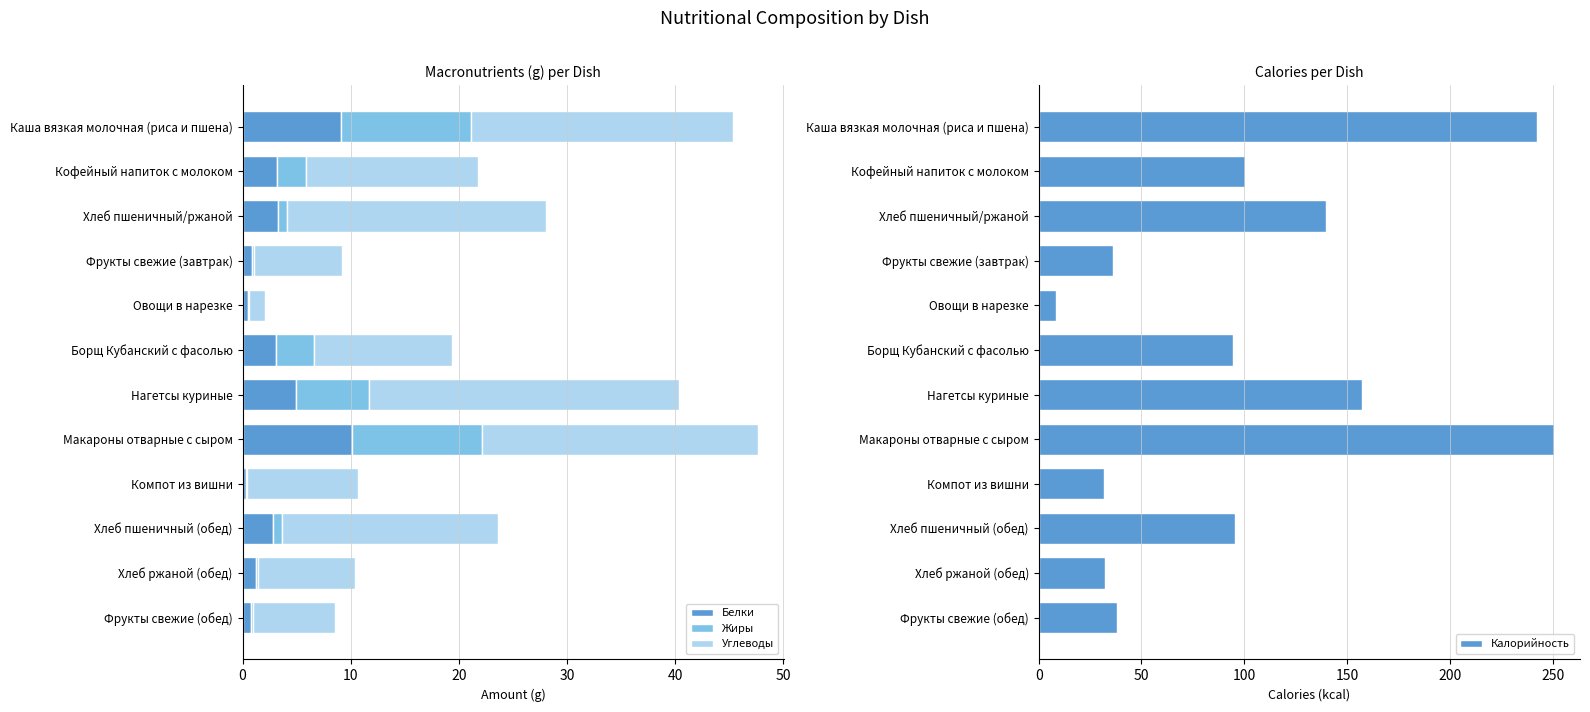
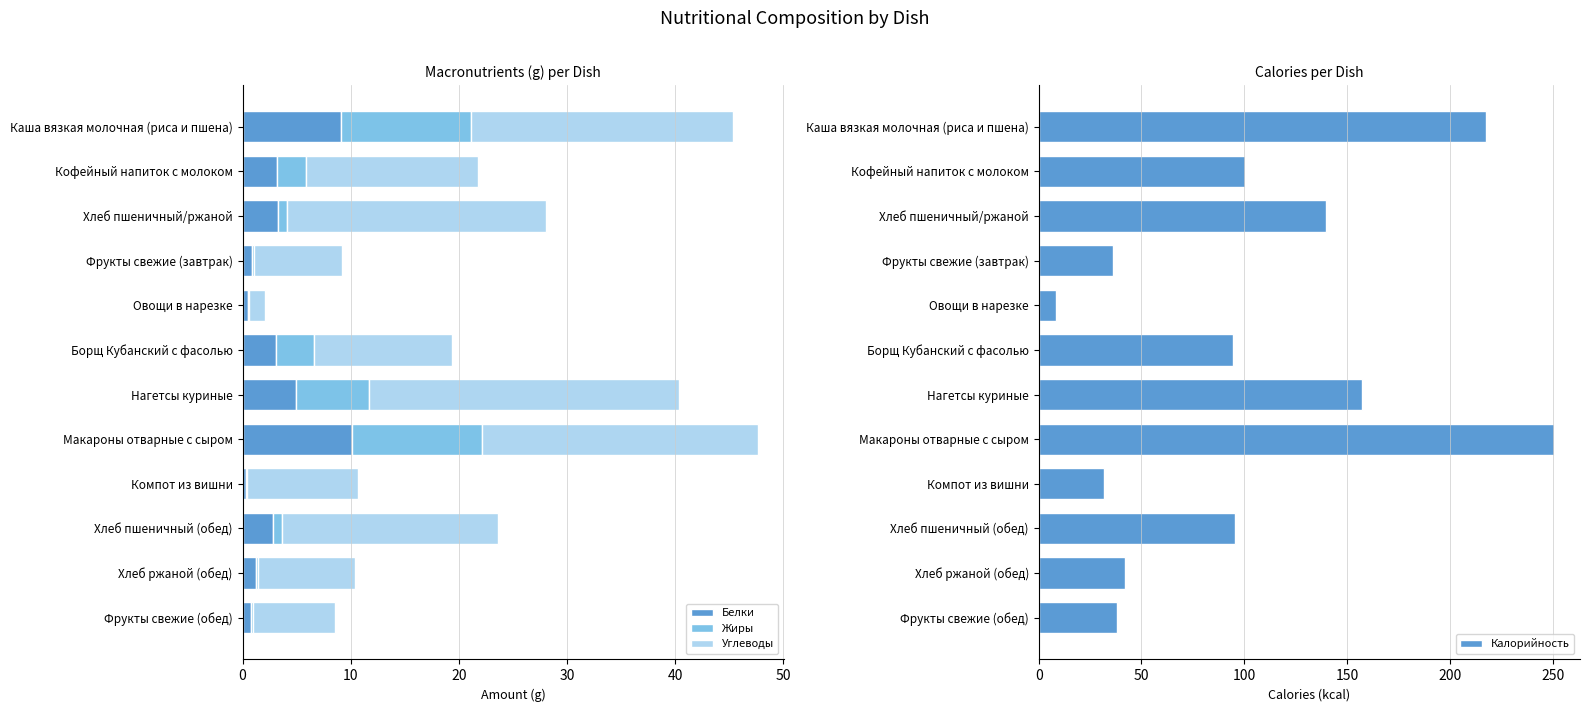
Calories per Dish, Каша вязкая молочная (риса и пшена): 242 -> 218
Calories per Dish, Хлеб ржаной (обед): 32 -> 42
